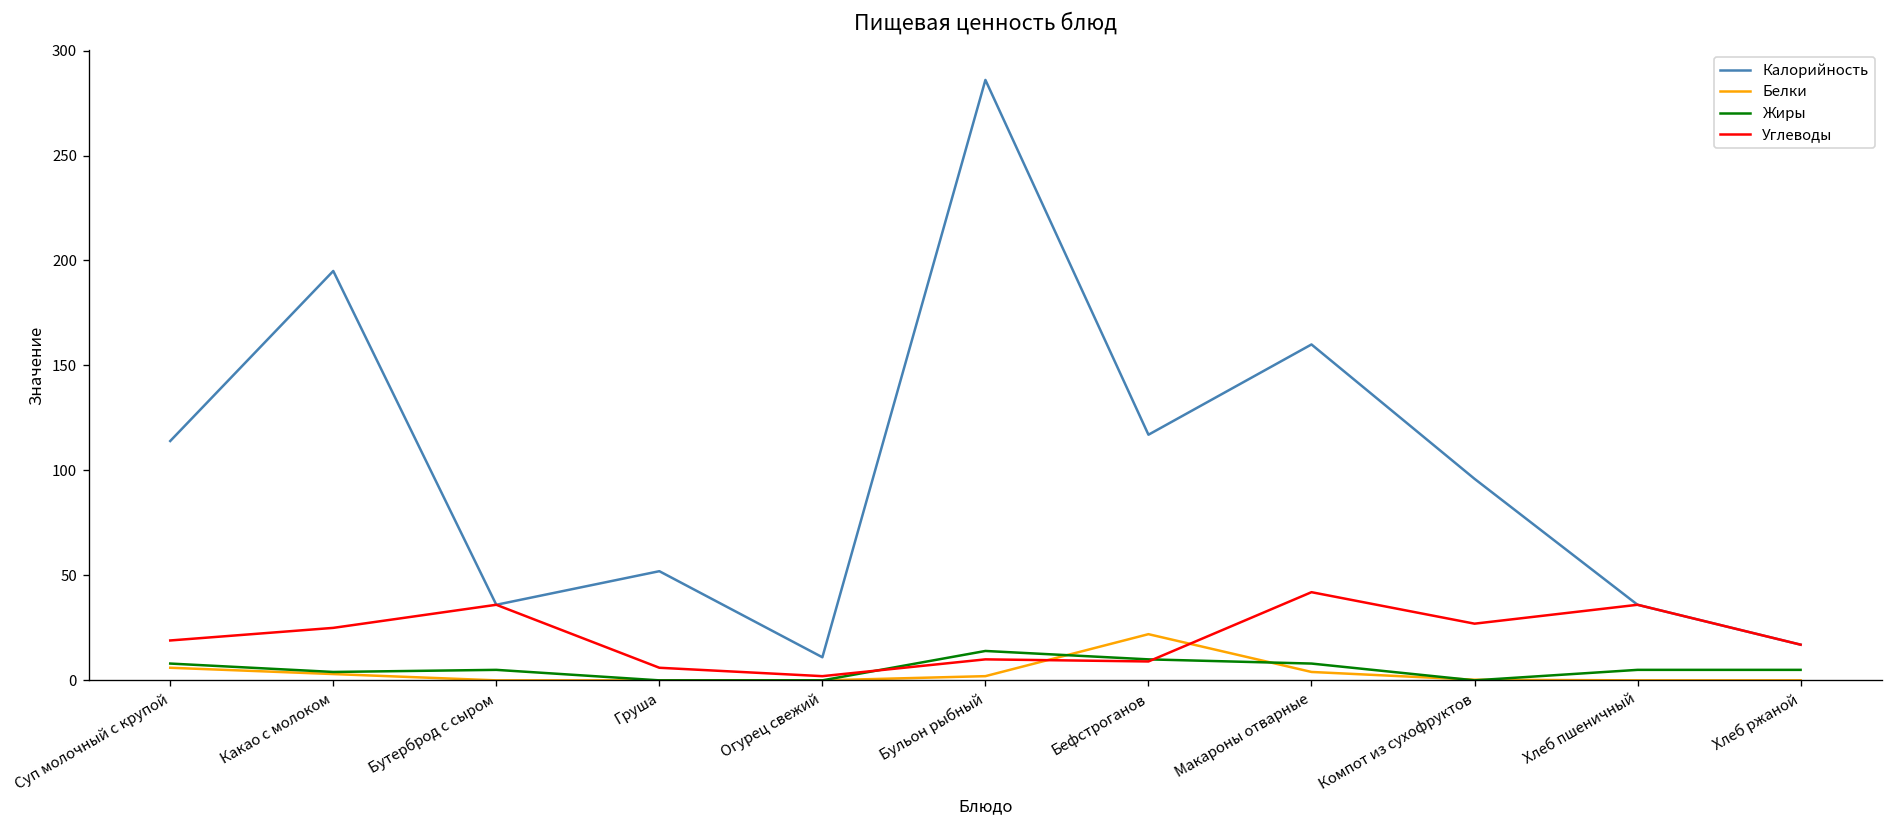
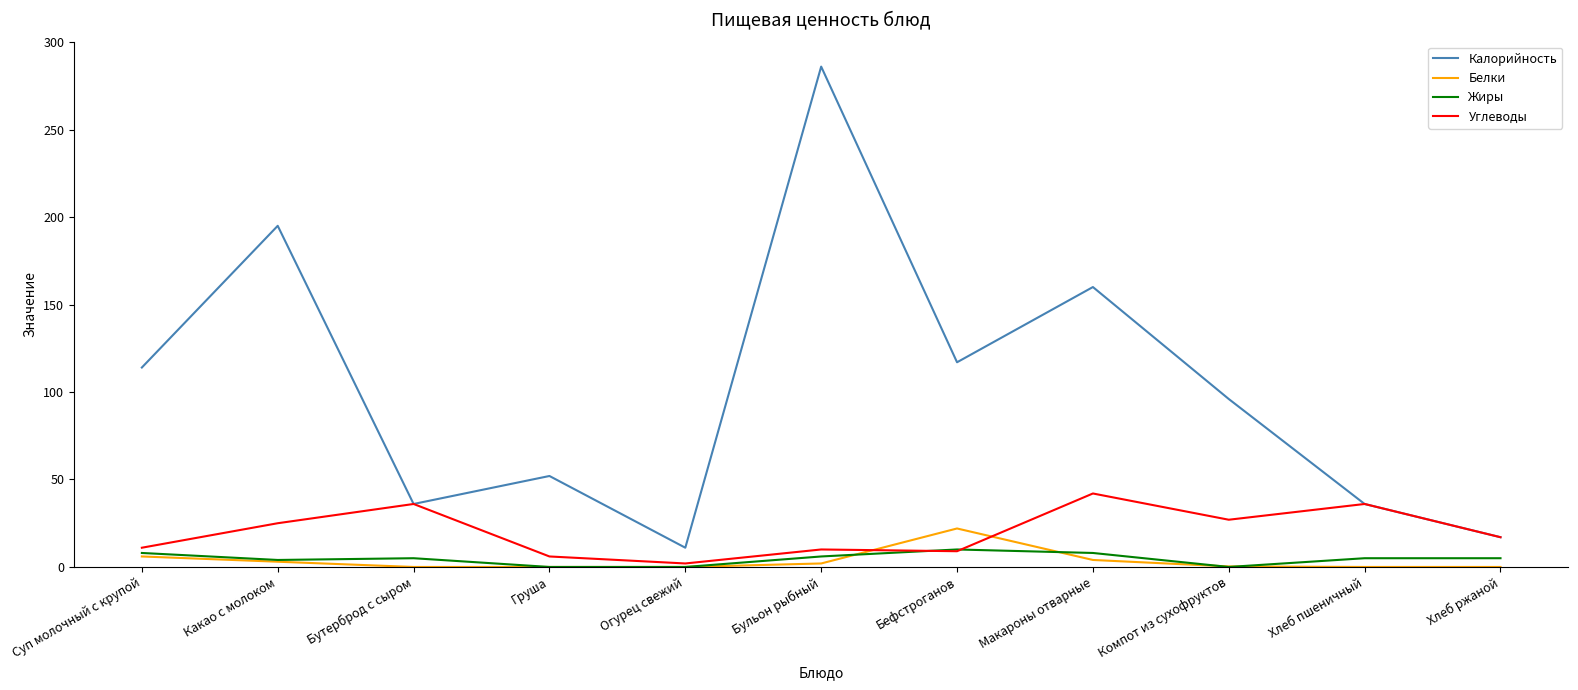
Углеводы, Суп молочный с крупой: 19 -> 11
Жиры, Бульон рыбный: 14 -> 6
